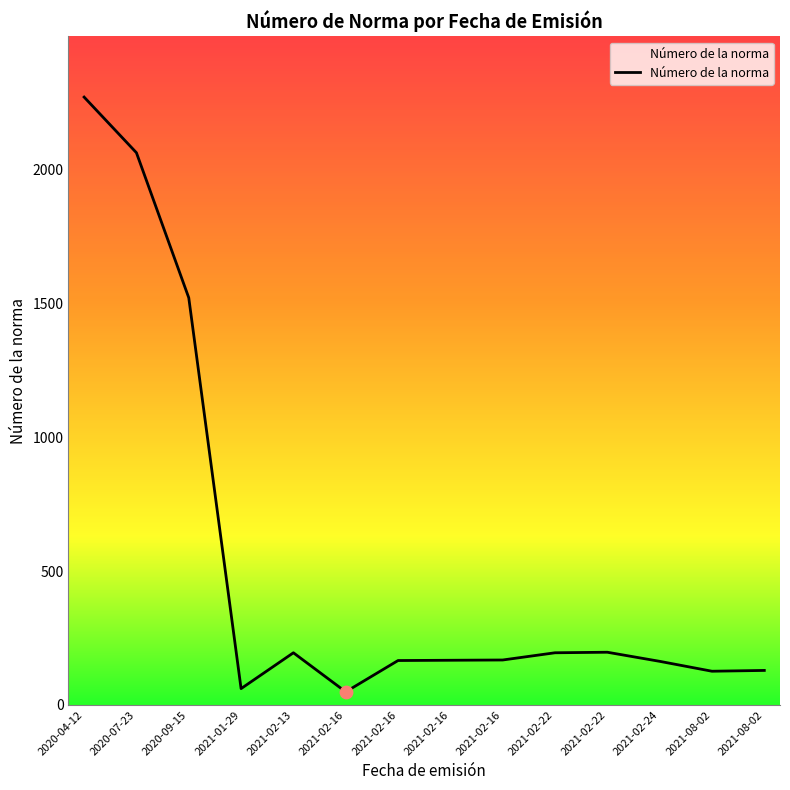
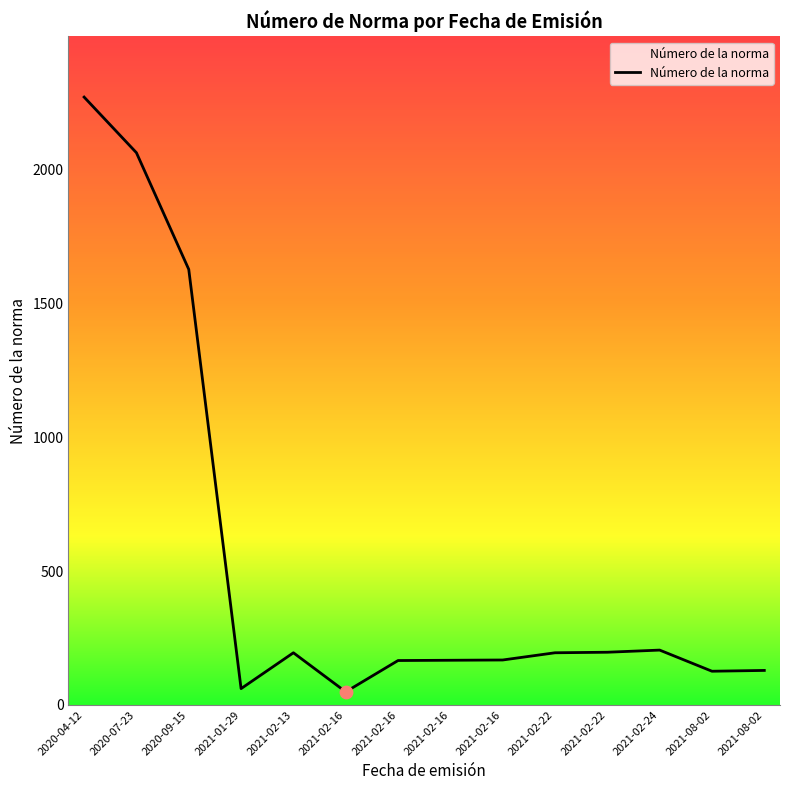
Número de la norma, 2020-09-15: 1520 -> 1630
Número de la norma, 2021-02-24: 160 -> 210
